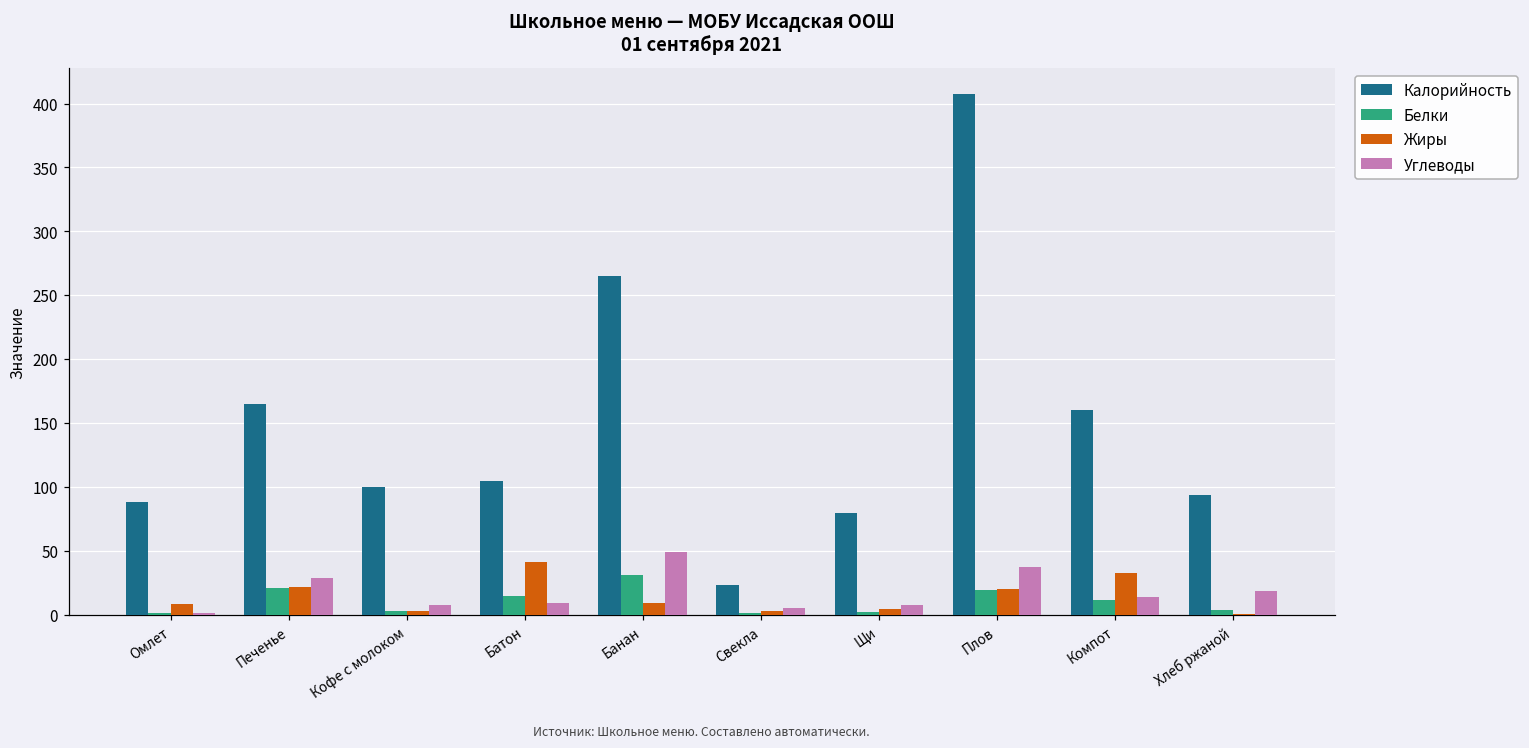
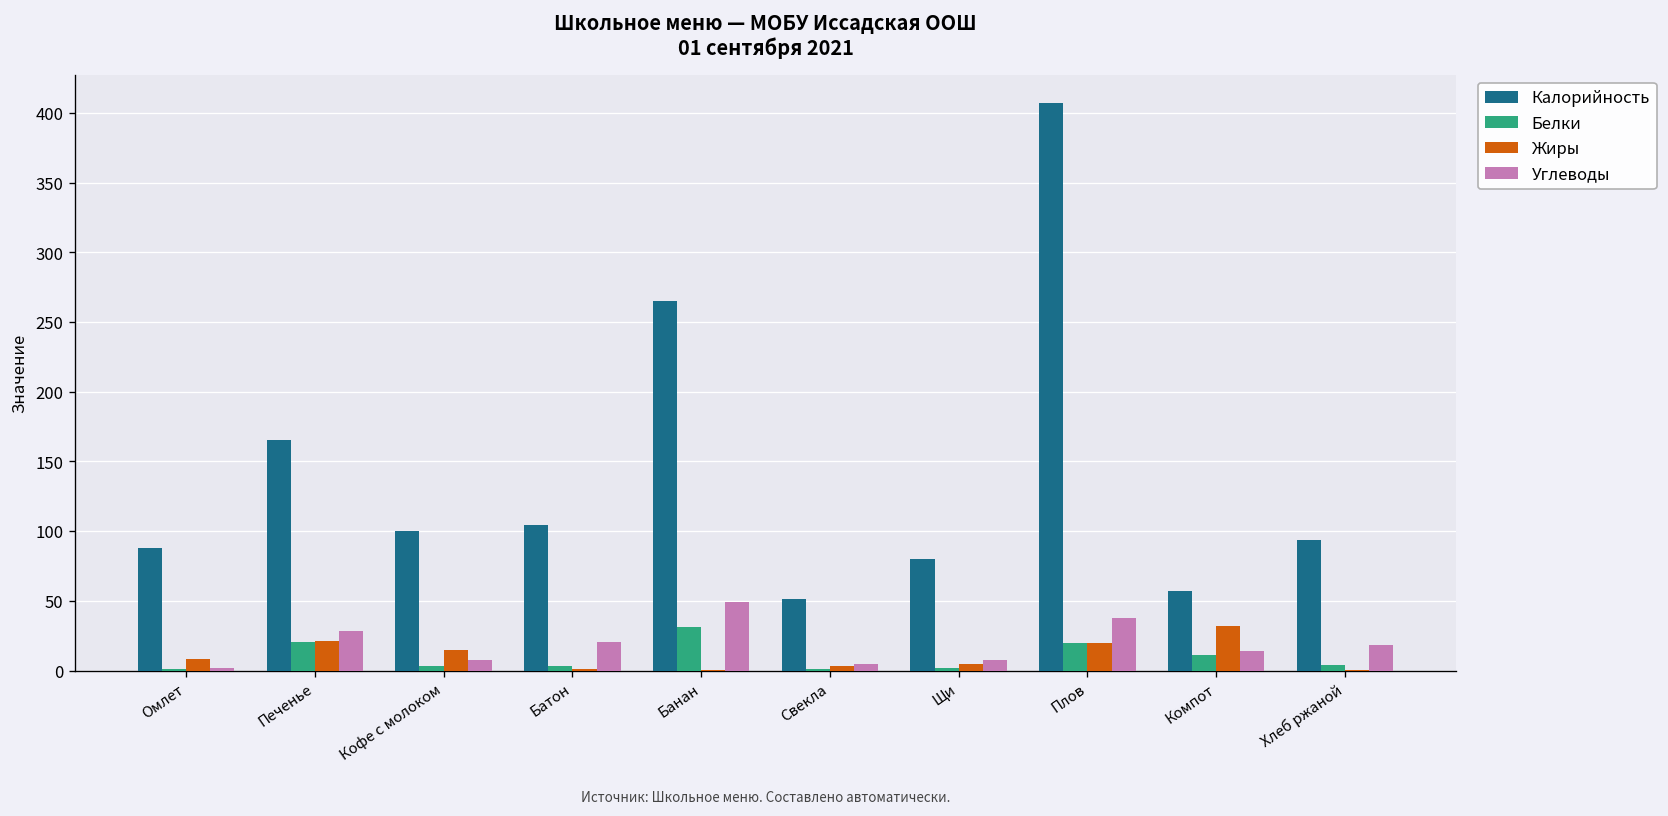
Жиры, Кофе с молоком: 3 -> 15
Белки, Батон: 15 -> 3
Жиры, Батон: 41 -> 1
Углеводы, Батон: 9 -> 21
Жиры, Банан: 9 -> 0
Калорийность, Свекла: 23 -> 51
Калорийность, Компот: 160 -> 57
